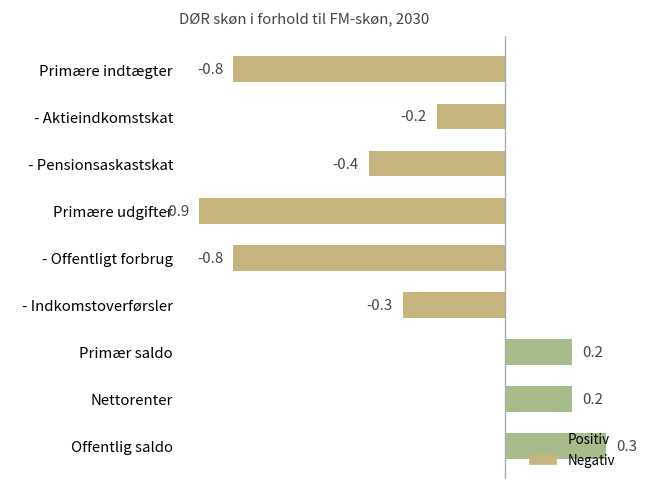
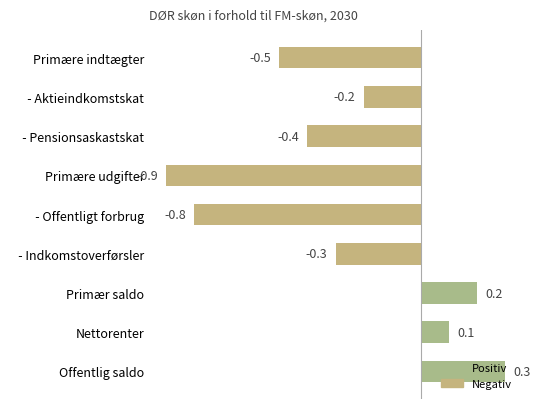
Primære indtægter: -0.8 -> -0.5
Nettorenter: 0.2 -> 0.1
